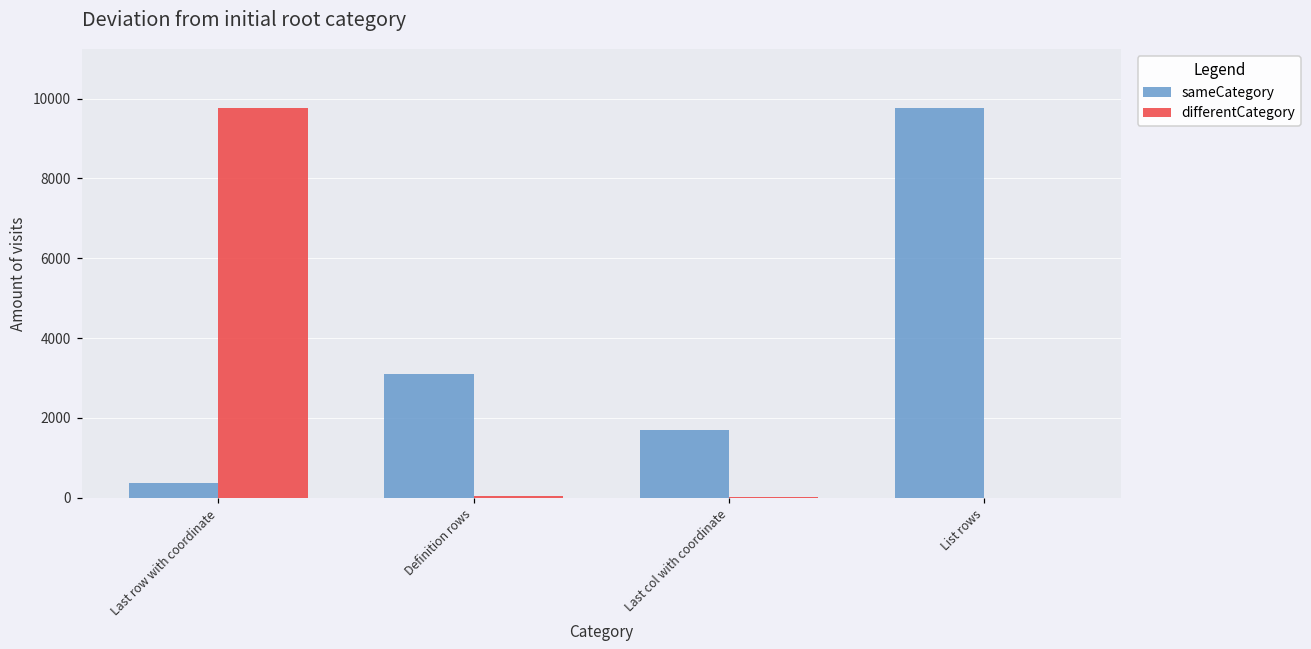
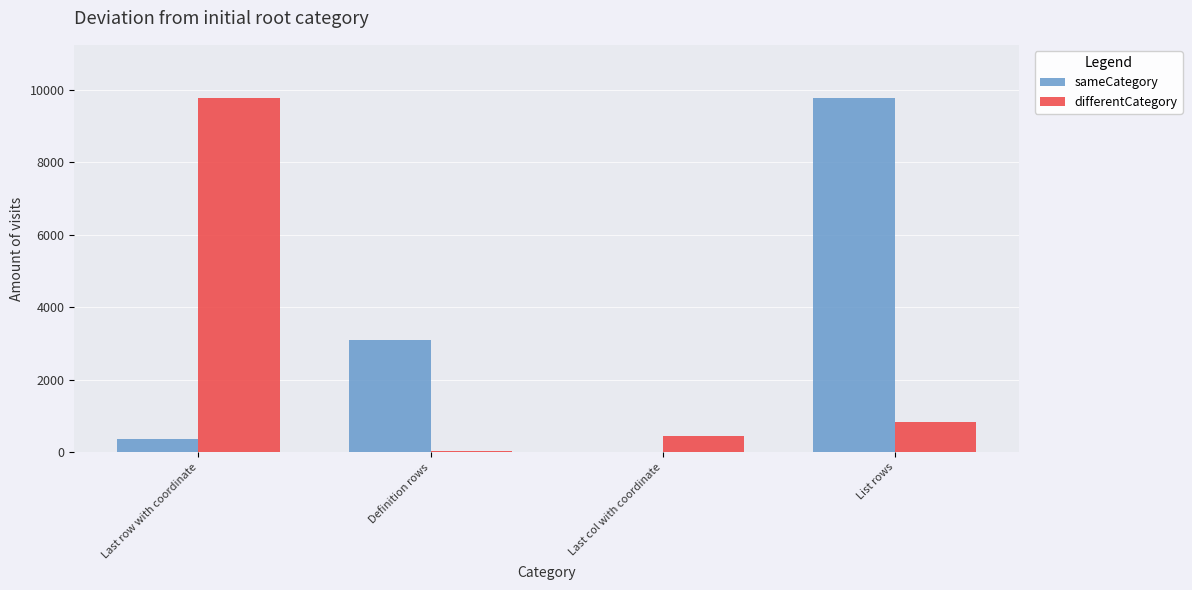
sameCategory, Last col with coordinate: 1700 -> 0
differentCategory, Last col with coordinate: 0 -> 400
differentCategory, List rows: 0 -> 800
